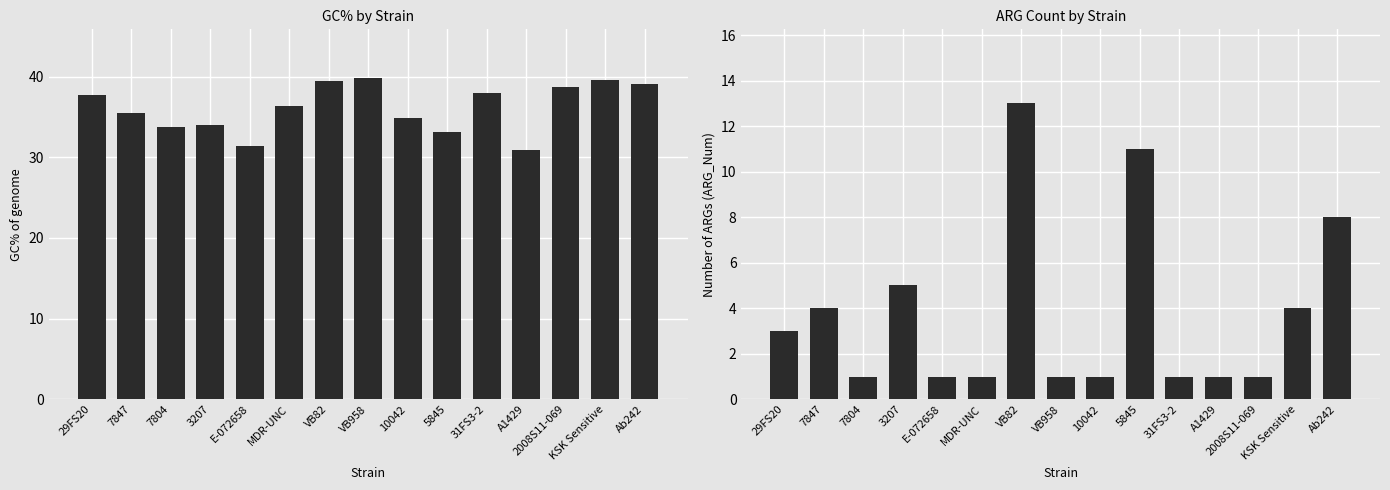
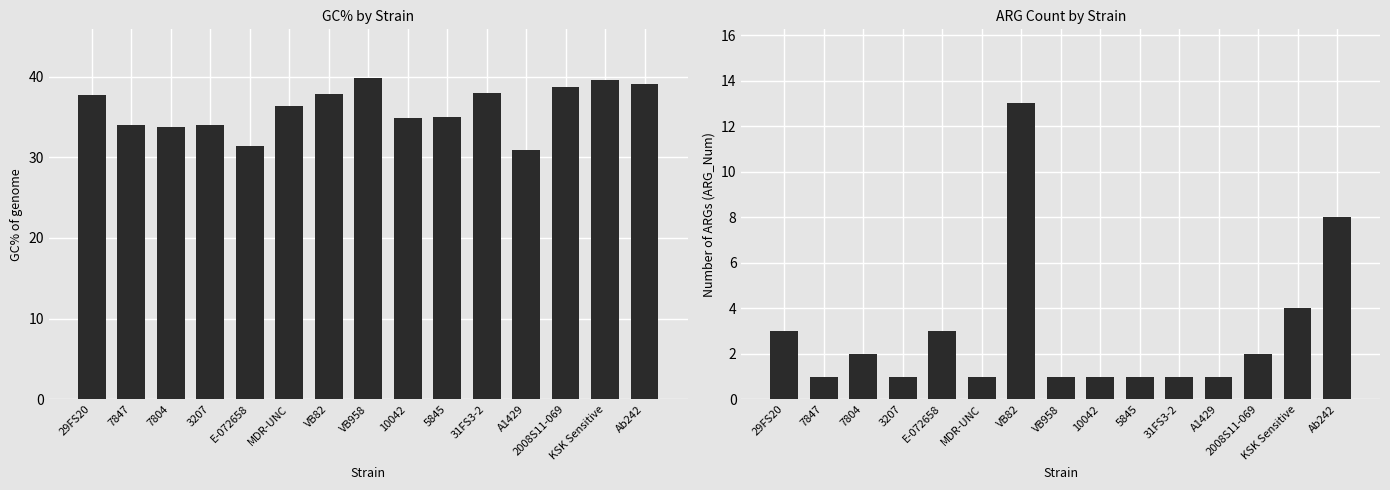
GC% by Strain, 7847: 35 -> 34
GC% by Strain, VB82: 39 -> 38
GC% by Strain, 5845: 33 -> 35
ARG Count by Strain, 7847: 4 -> 1
ARG Count by Strain, 7804: 1 -> 2
ARG Count by Strain, 3207: 5 -> 1
ARG Count by Strain, E-072658: 1 -> 3
ARG Count by Strain, 5845: 11 -> 1
ARG Count by Strain, 2008S11-069: 1 -> 2
